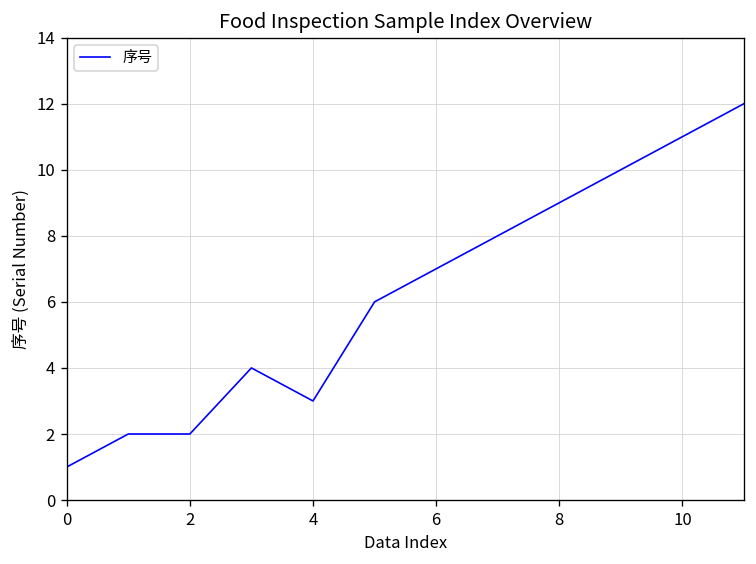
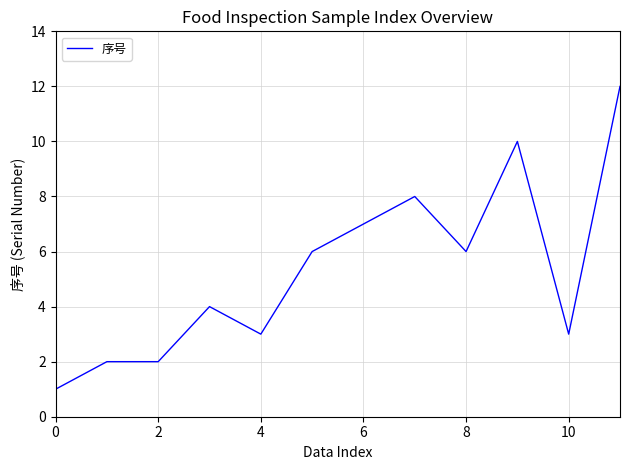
8: 9 -> 6
10: 11 -> 3
